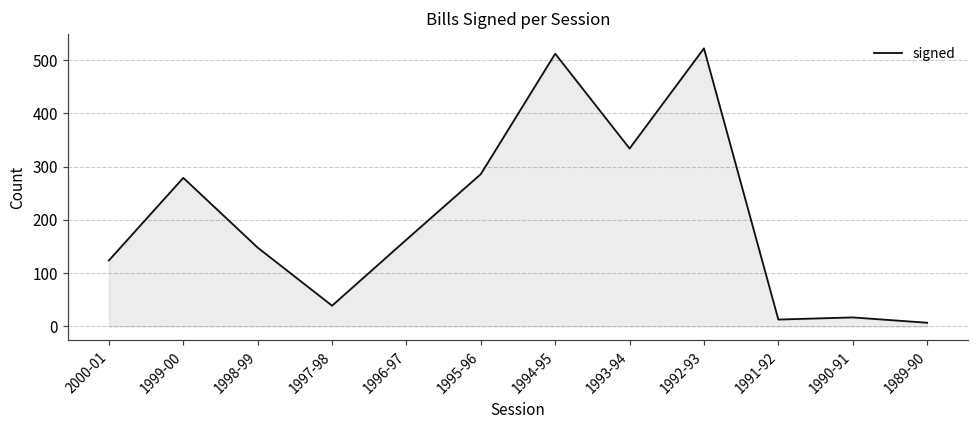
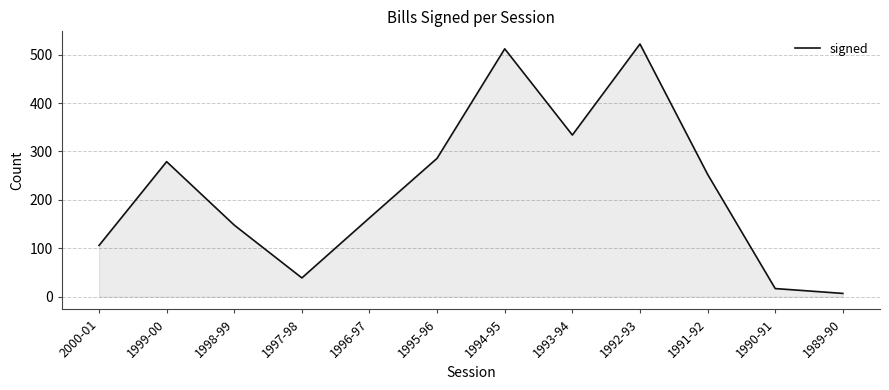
2000-01: 120 -> 110
1991-92: 10 -> 250
